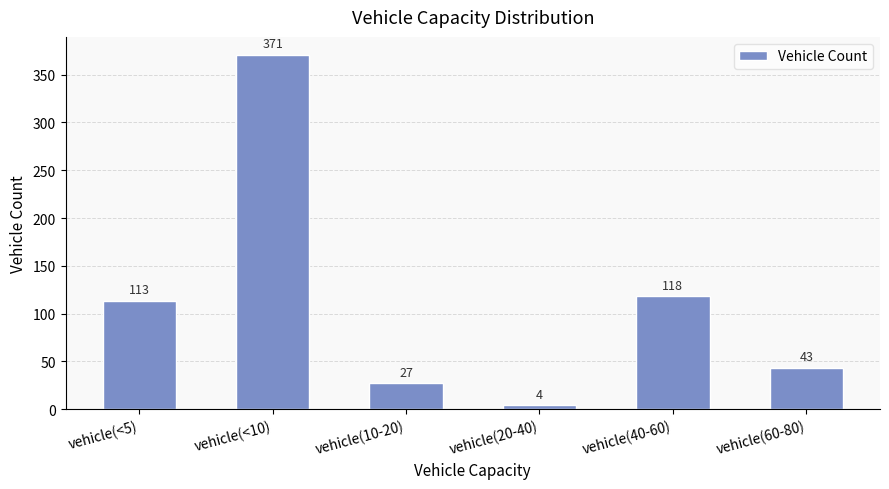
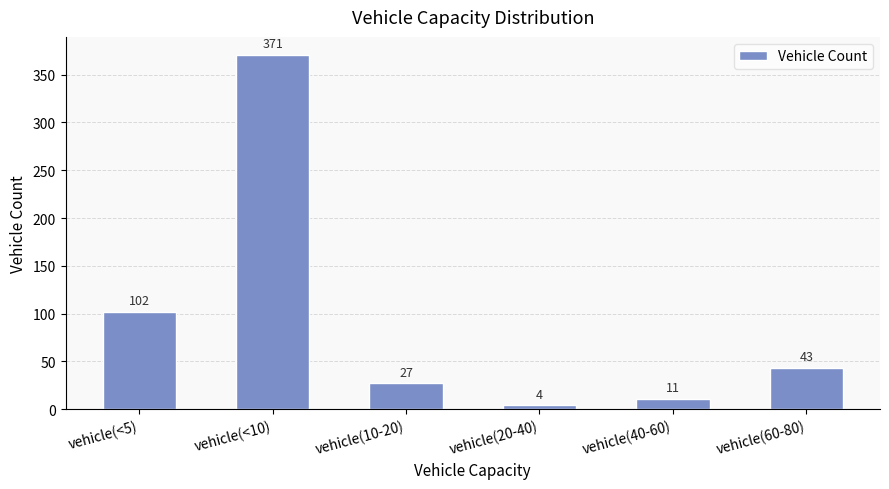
vehicle(<5): 113 -> 102
vehicle(40-60): 118 -> 11
